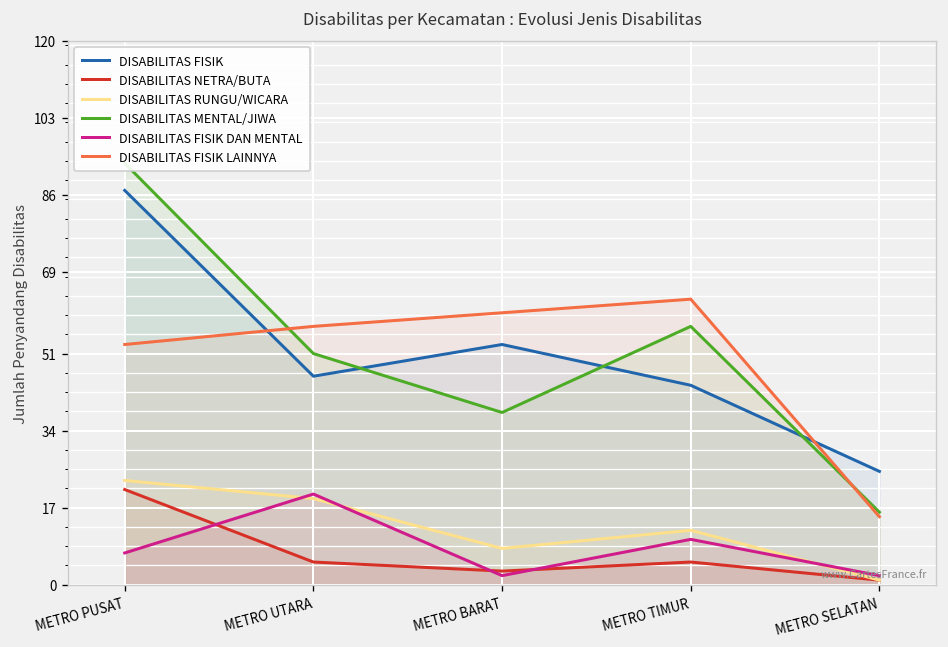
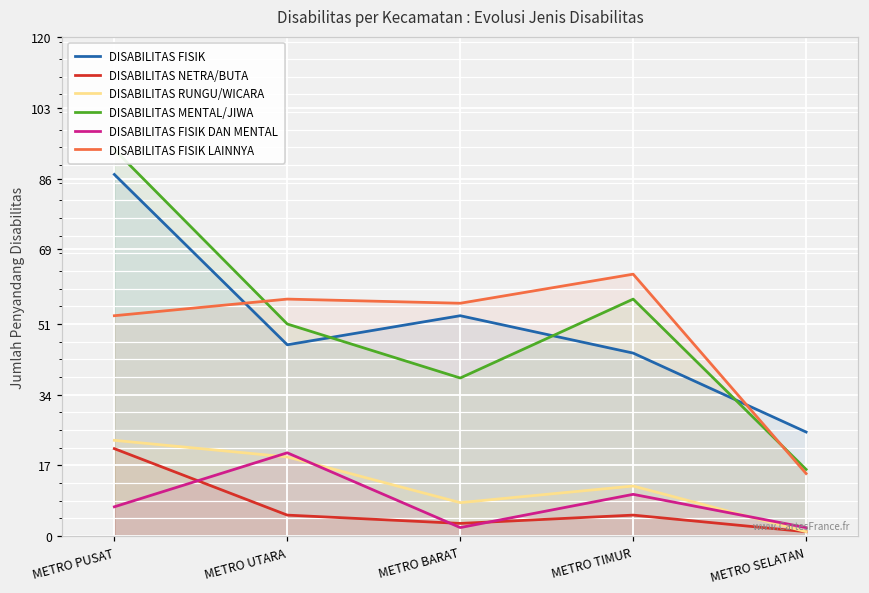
DISABILITAS FISIK LAINNYA, METRO BARAT: 60 -> 56
